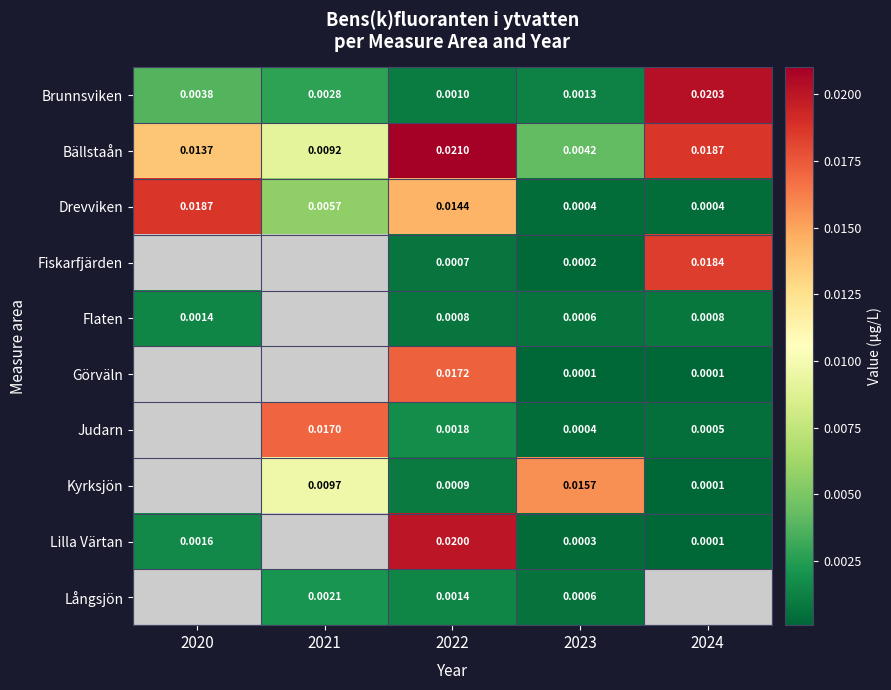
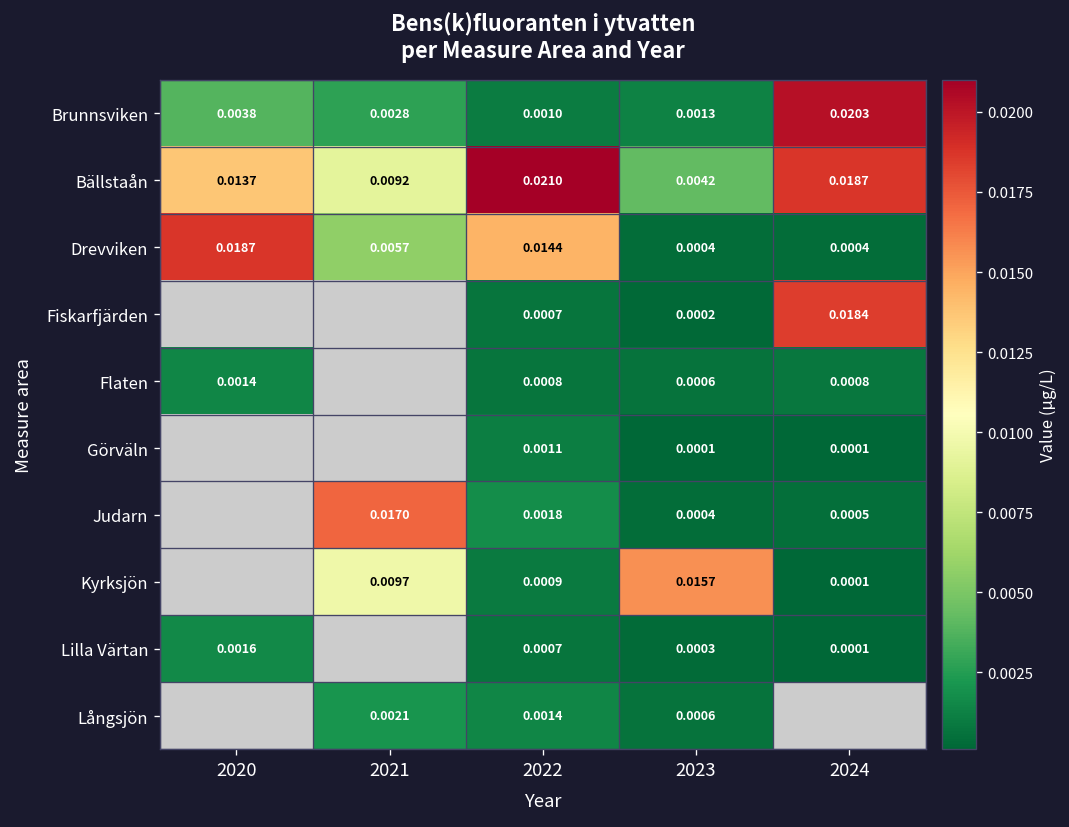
Görväln, 2022: 0.0172 -> 0.0011
Lilla Värtan, 2022: 0.0200 -> 0.0007
